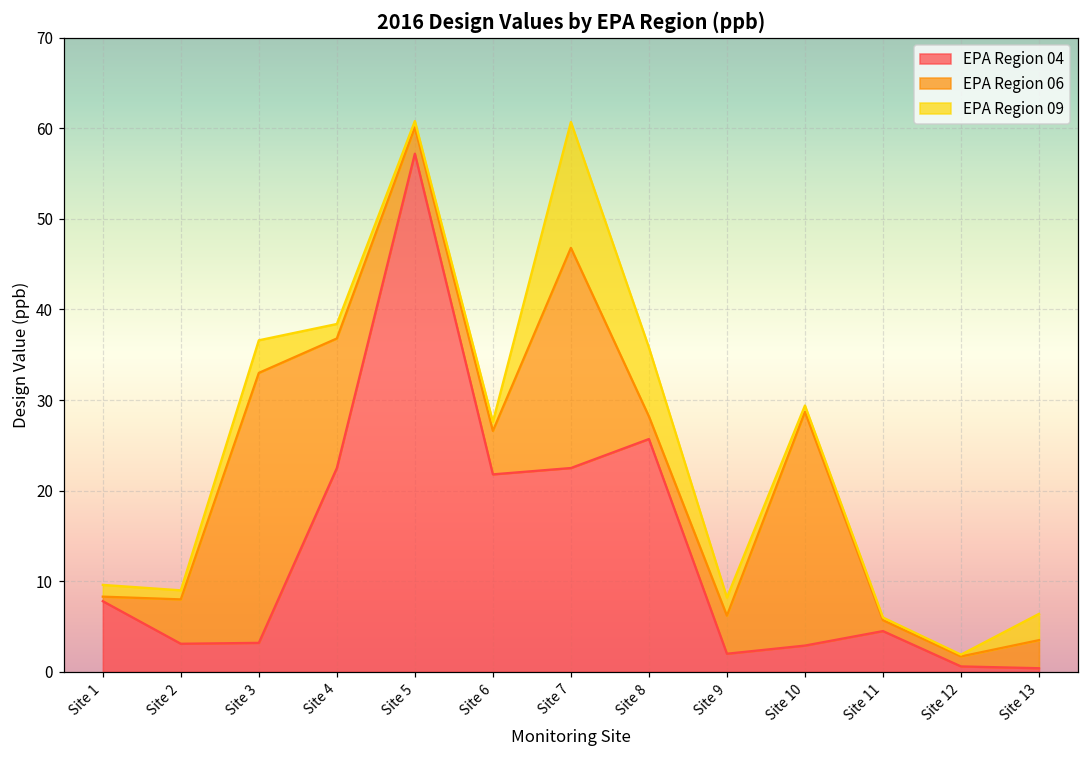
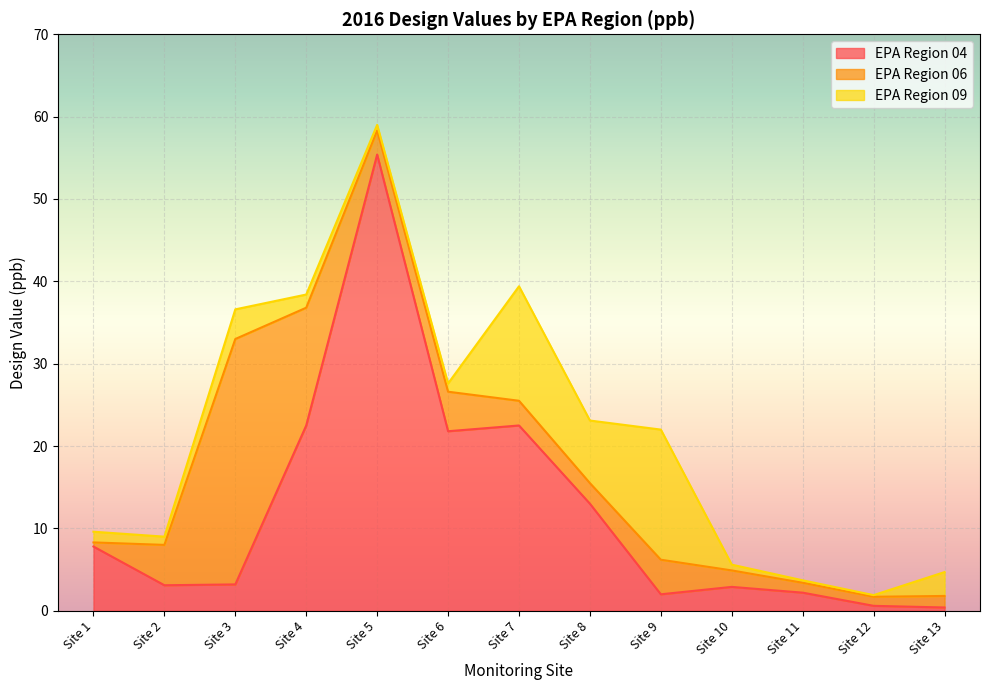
EPA Region 04, Site 5: 57 -> 55
EPA Region 06, Site 7: 24 -> 3
EPA Region 04, Site 8: 26 -> 13
EPA Region 09, Site 9: 2 -> 16
EPA Region 06, Site 10: 26 -> 2
EPA Region 04, Site 11: 5 -> 2
EPA Region 06, Site 13: 3 -> 1
